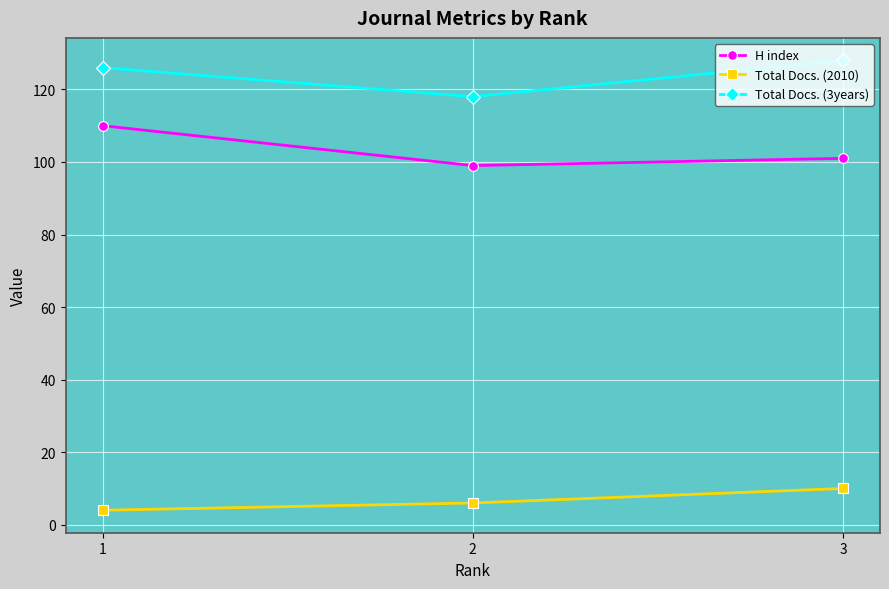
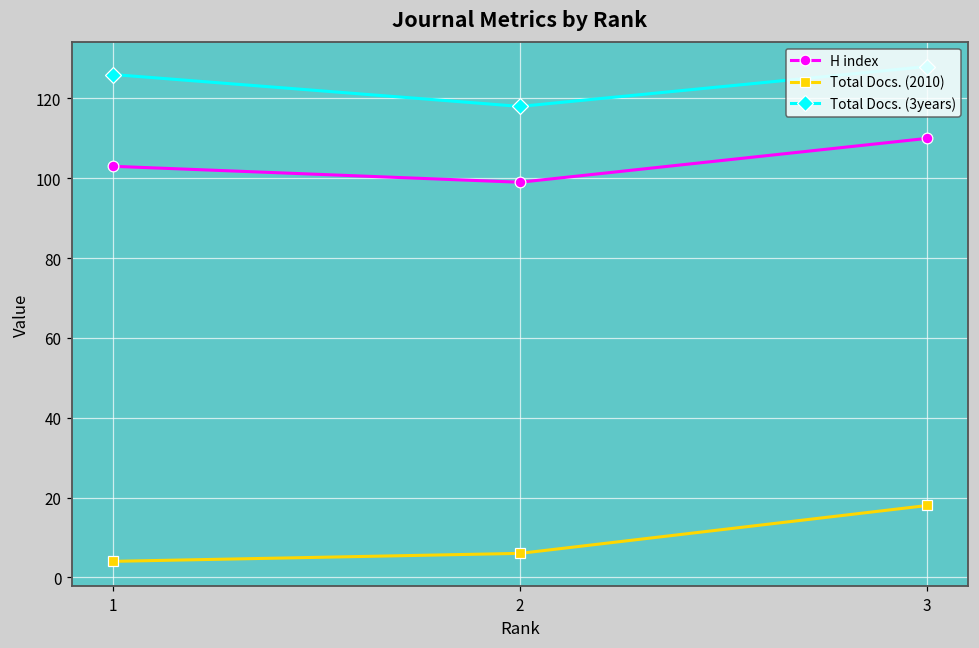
H index, 1: 110 -> 103
H index, 3: 101 -> 110
Total Docs. (2010), 3: 10 -> 18
